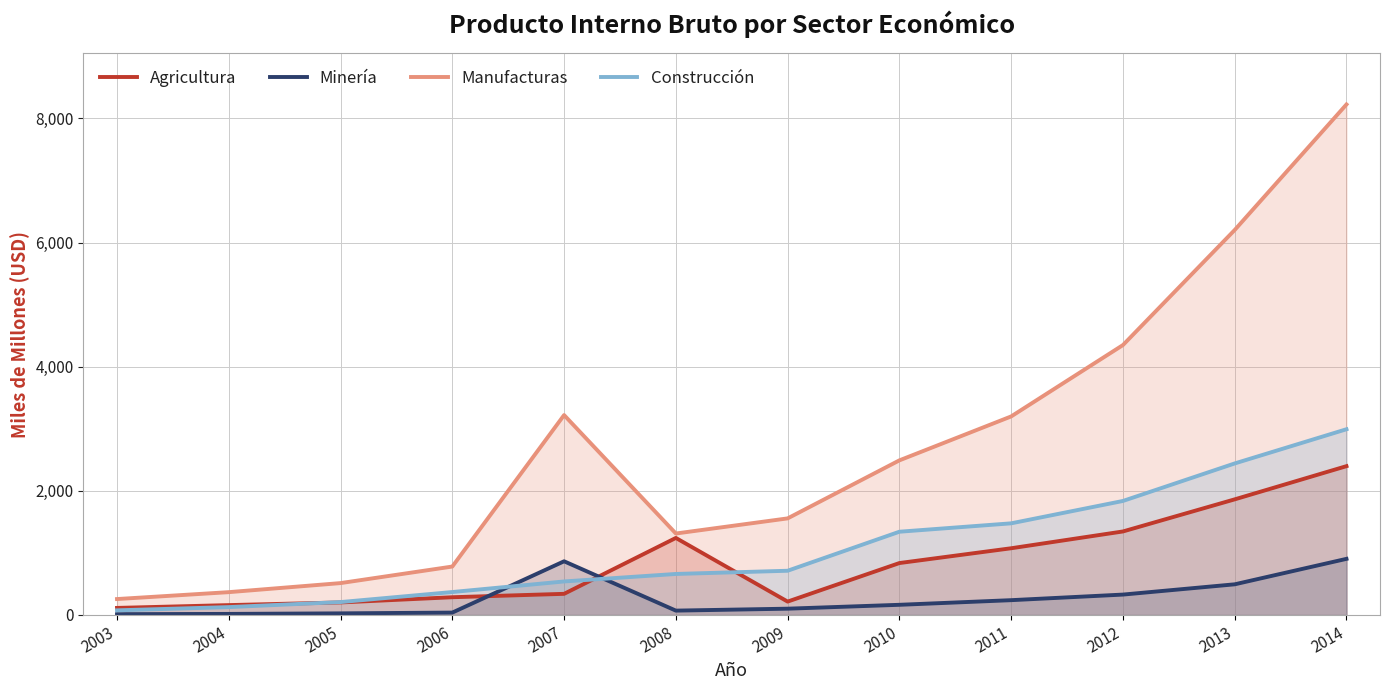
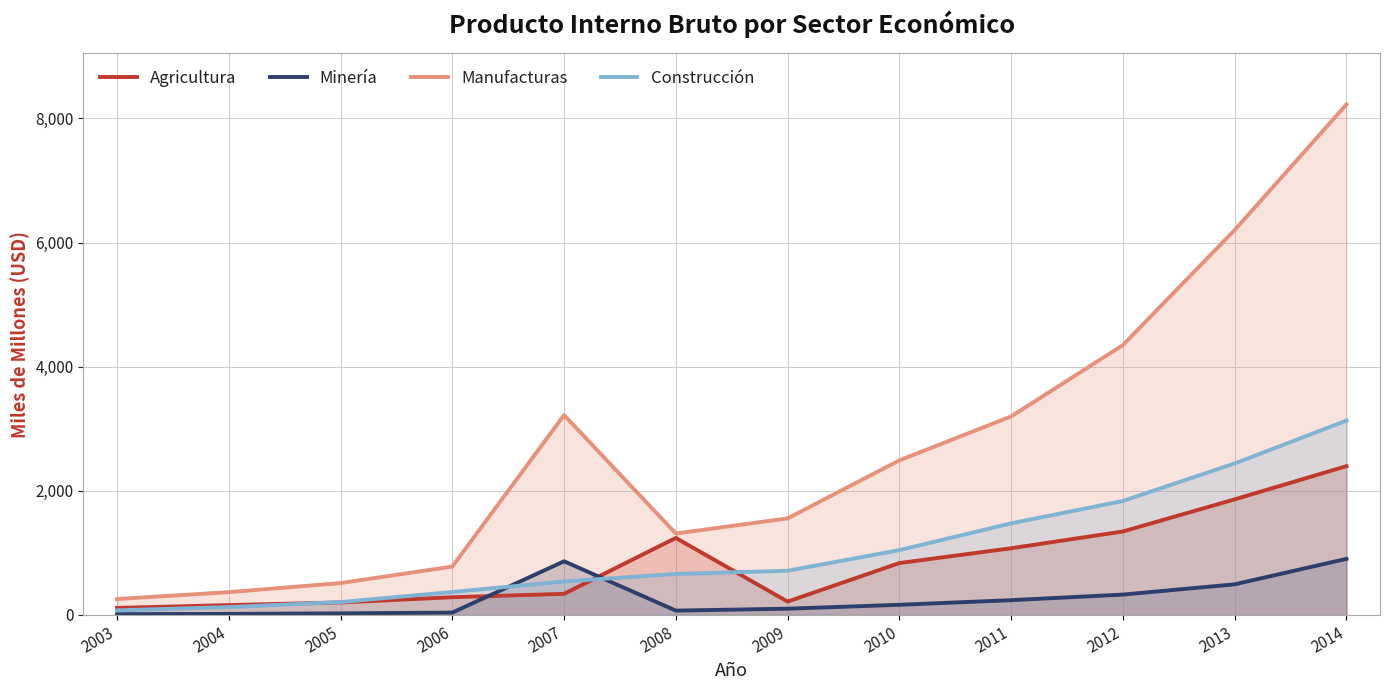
Construcción, 2010: 1,300 -> 1,000
Construcción, 2014: 3,000 -> 3,100
